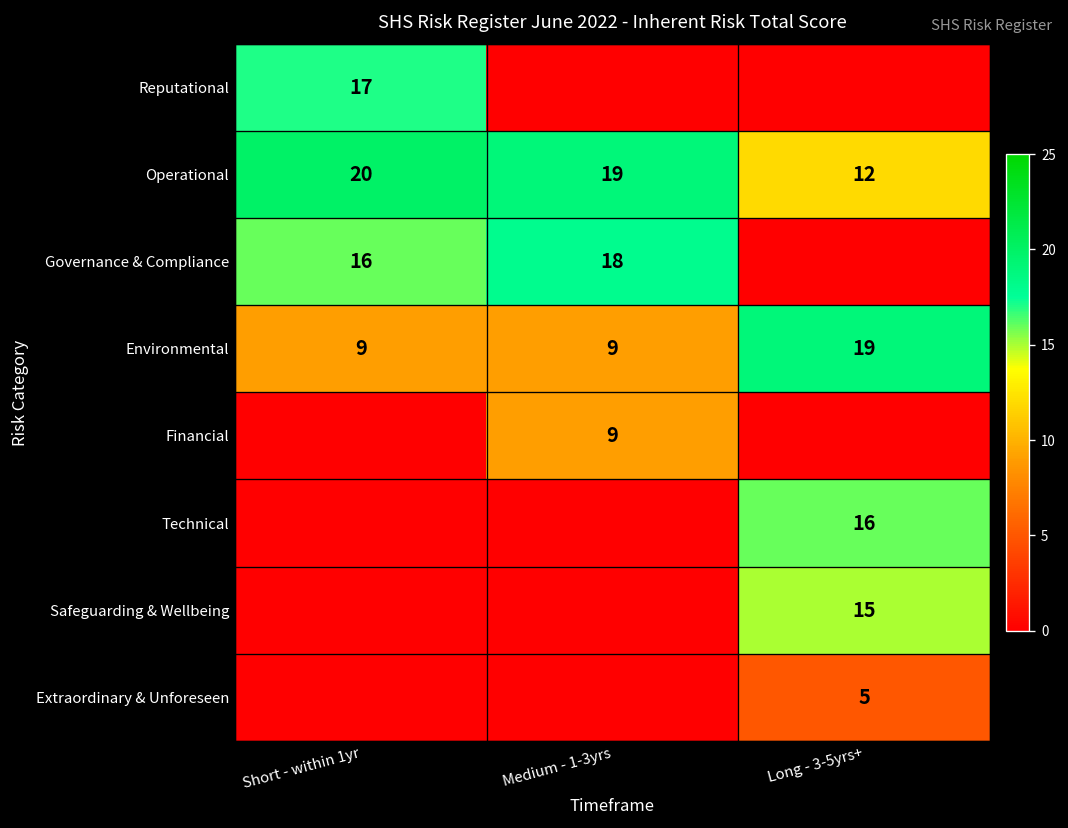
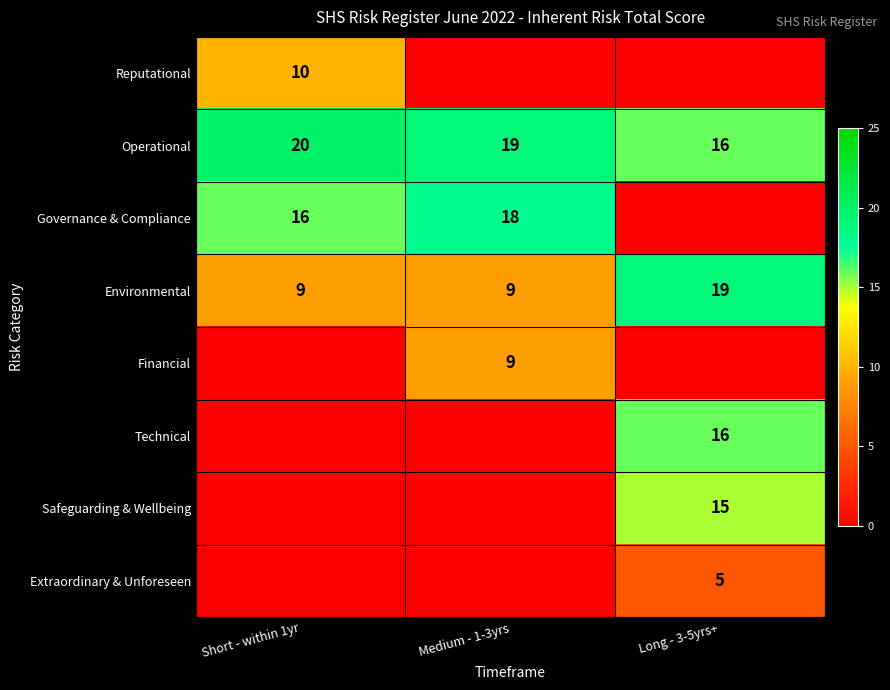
Reputational, Short - within 1yr: 17 -> 10
Operational, Long - 3-5yrs+: 12 -> 16
